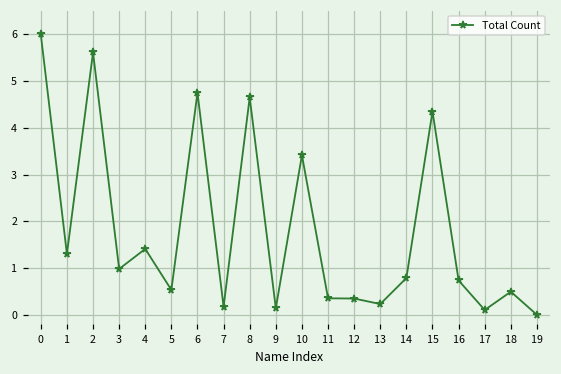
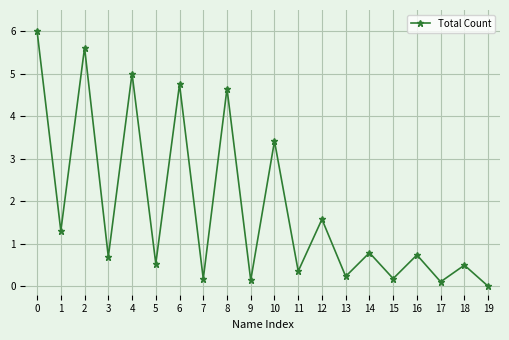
3: 1.0 -> 0.7
4: 1.4 -> 5.0
12: 0.3 -> 1.6
15: 4.3 -> 0.2
